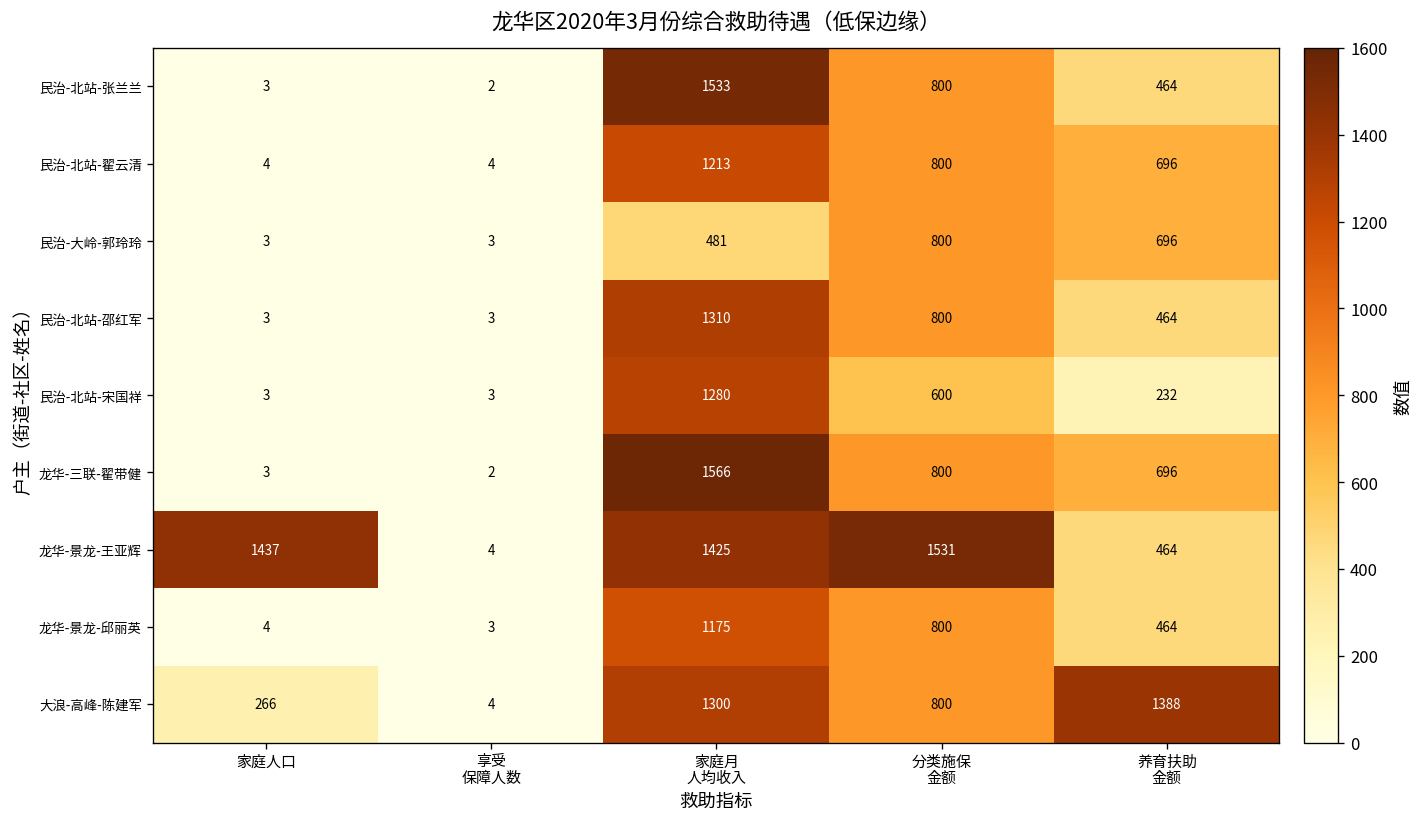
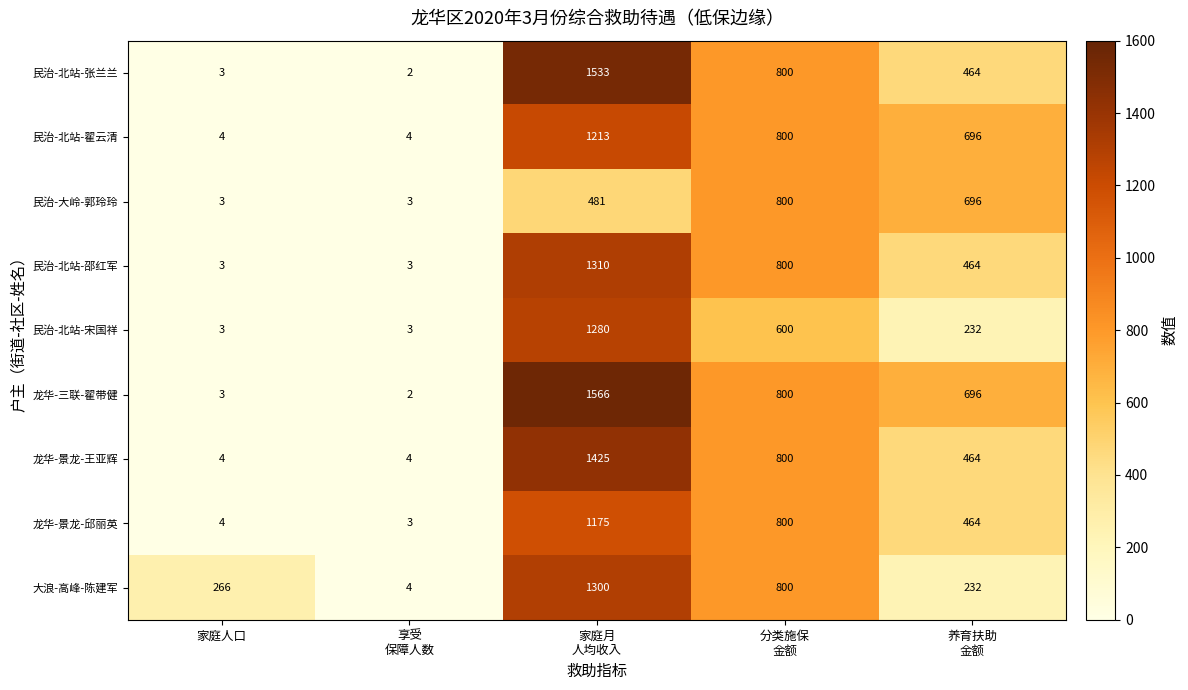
龙华-景龙-王亚辉, 家庭人口: 1437 -> 4
龙华-景龙-王亚辉, 分类施保 金额: 1531 -> 800
大浪-高峰-陈建军, 养育扶助 金额: 1388 -> 232
